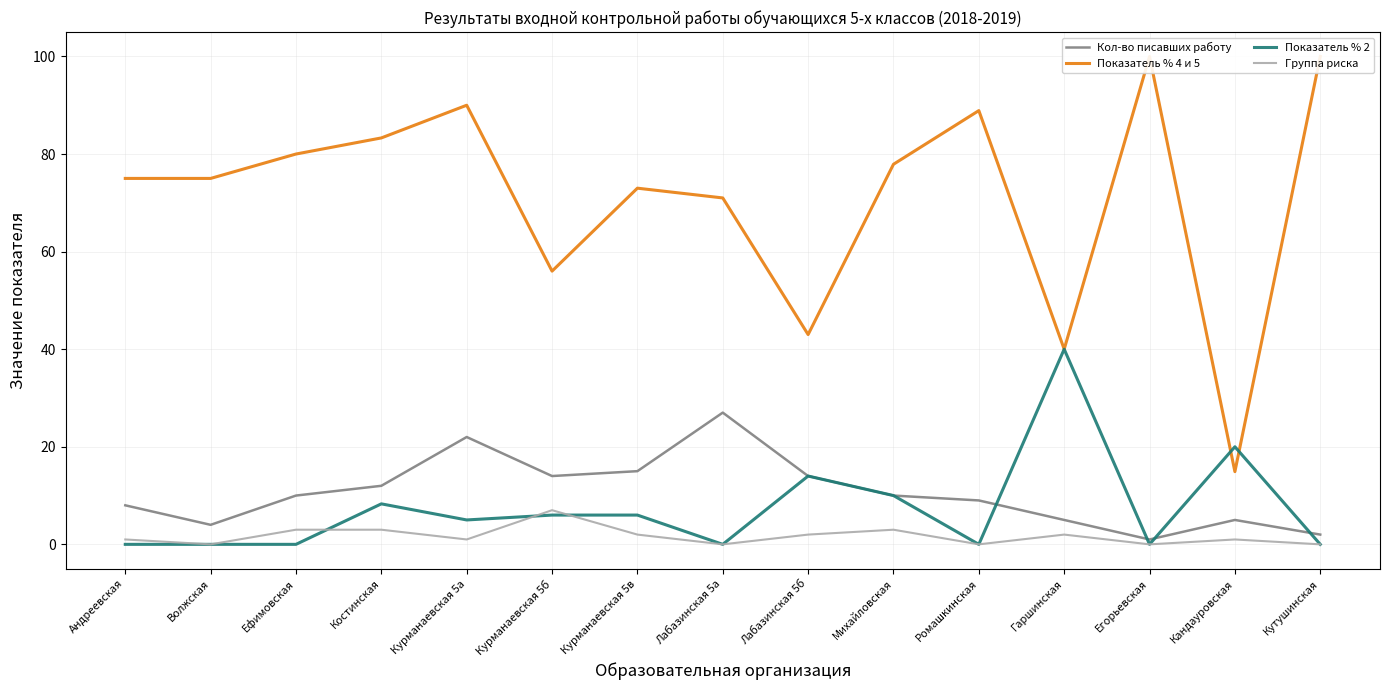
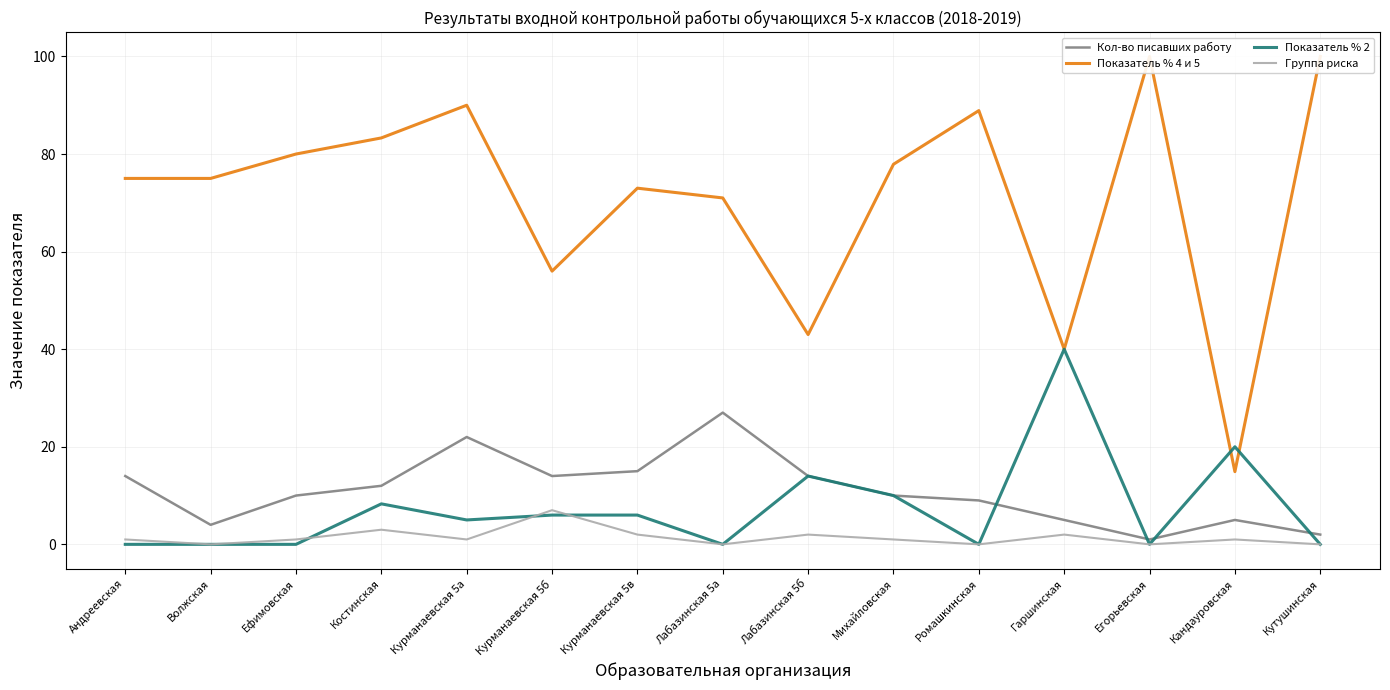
Кол-во писавших работу, Андреевская: 8 -> 14
Группа риска, Ефимовская: 3 -> 1
Группа риска, Михайловская: 3 -> 1
